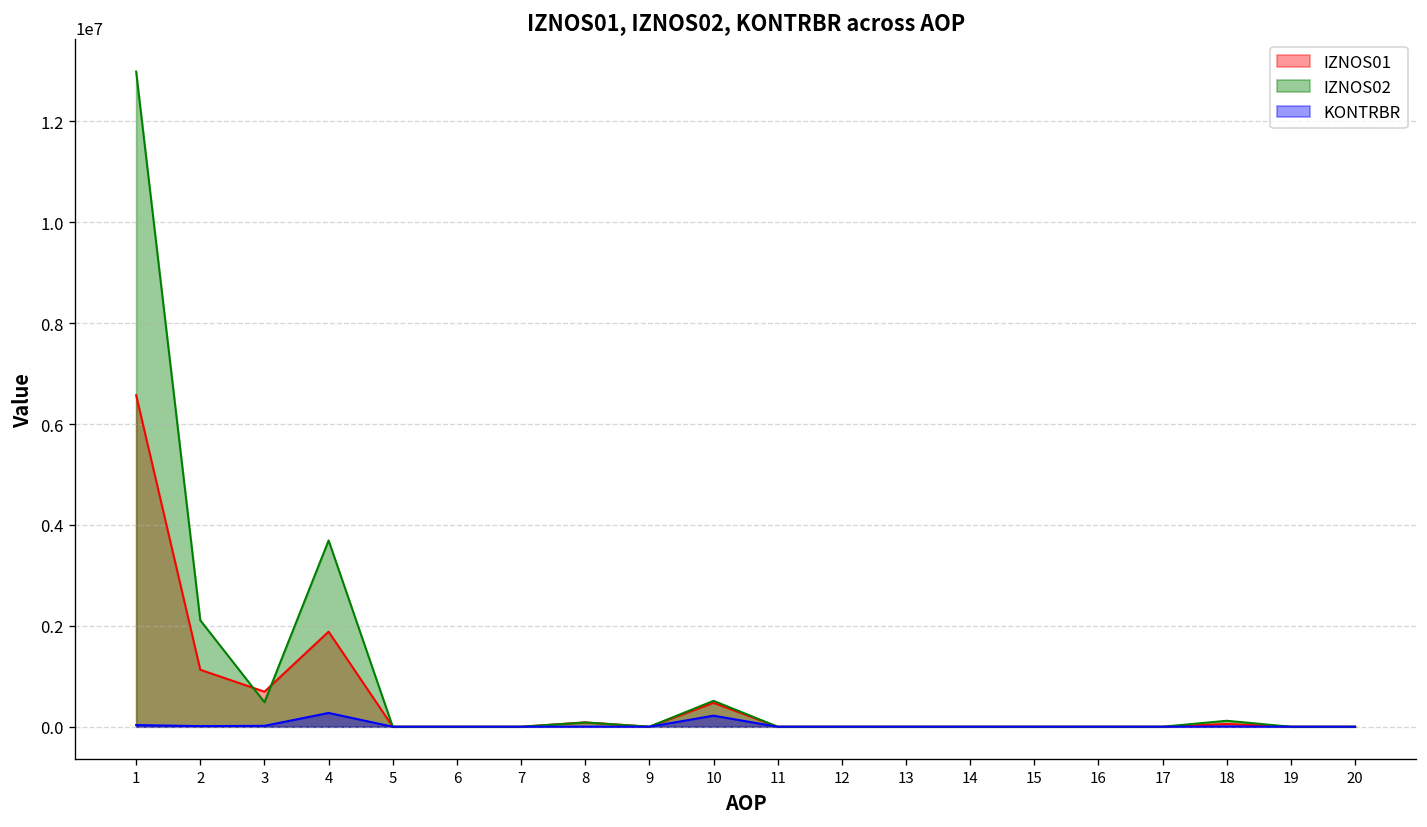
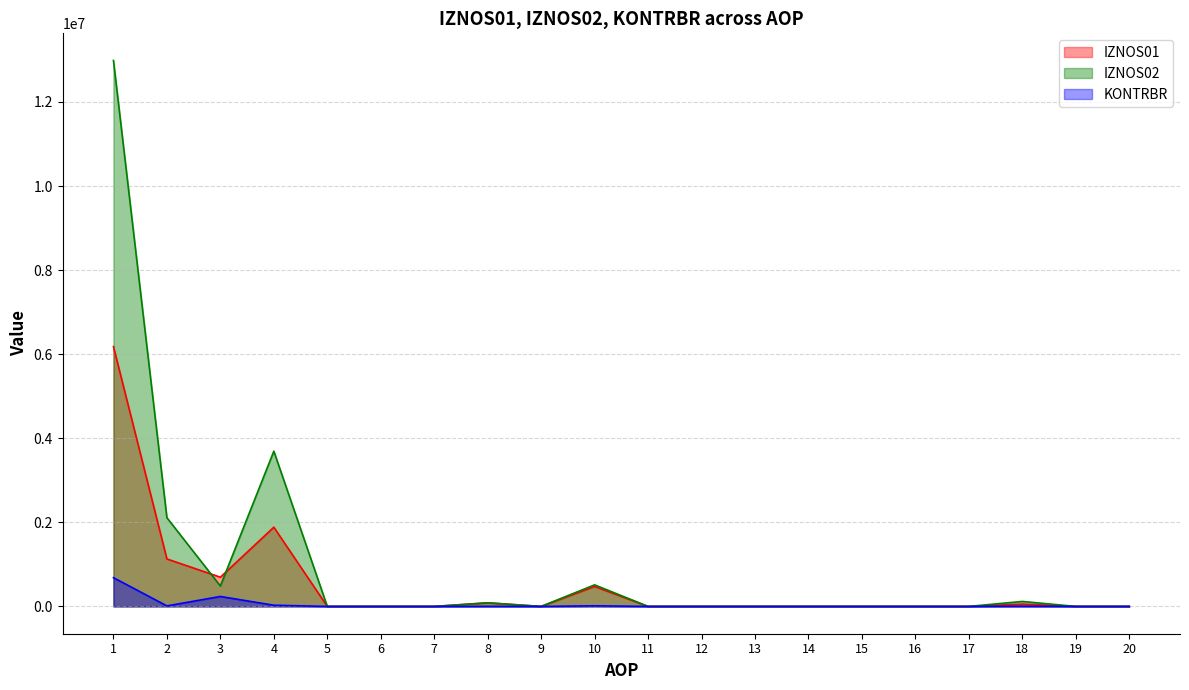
IZNOS01, 1: 6600000 -> 6200000
KONTRBR, 1: 0 -> 700000
KONTRBR, 3: 0 -> 200000
KONTRBR, 4: 300000 -> 0
KONTRBR, 10: 200000 -> 0
